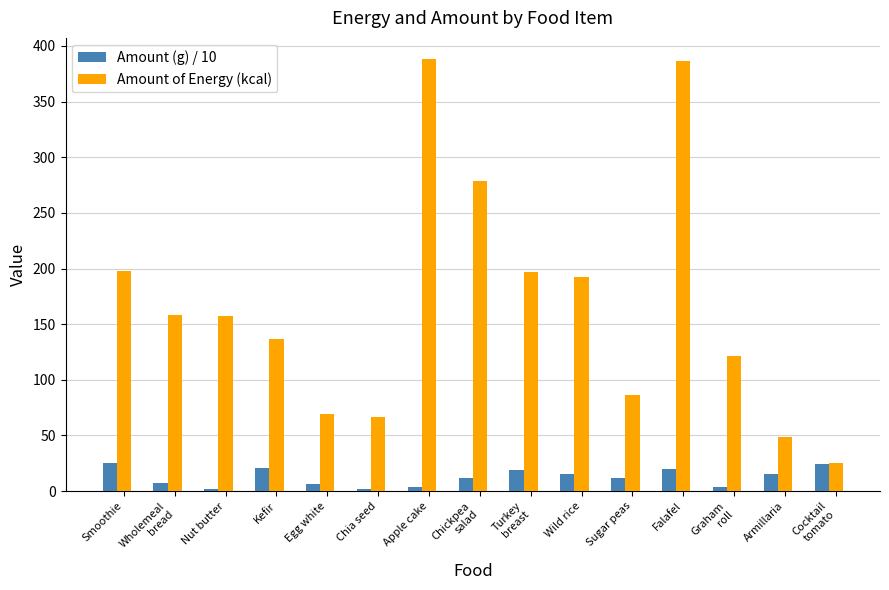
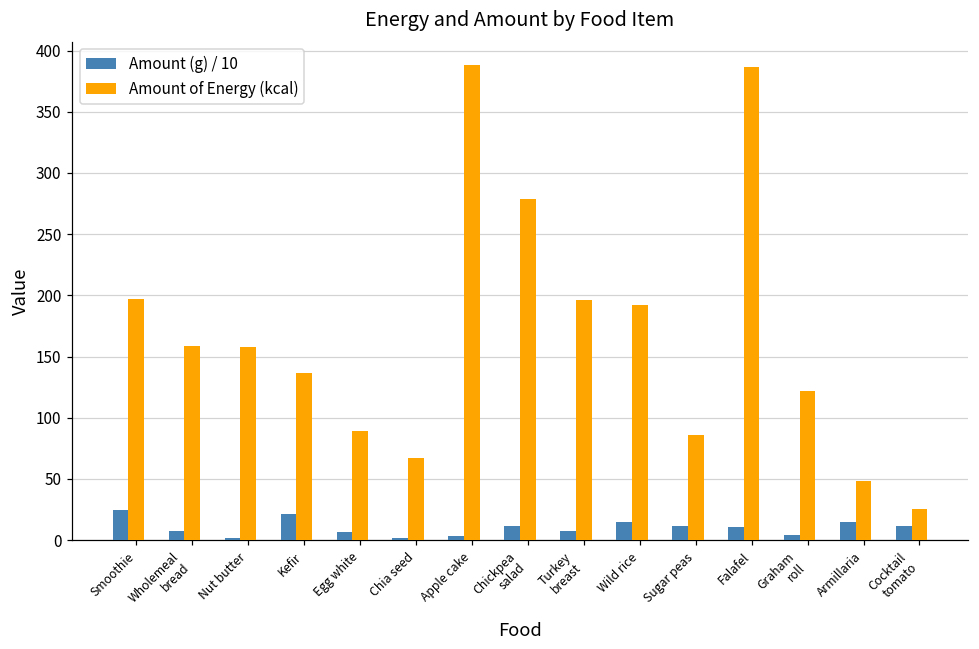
Amount of Energy (kcal), Egg white: 69 -> 89
Amount (g) / 10, Turkey breast: 19 -> 8
Amount (g) / 10, Falafel: 20 -> 11
Amount (g) / 10, Cocktail tomato: 24 -> 12
